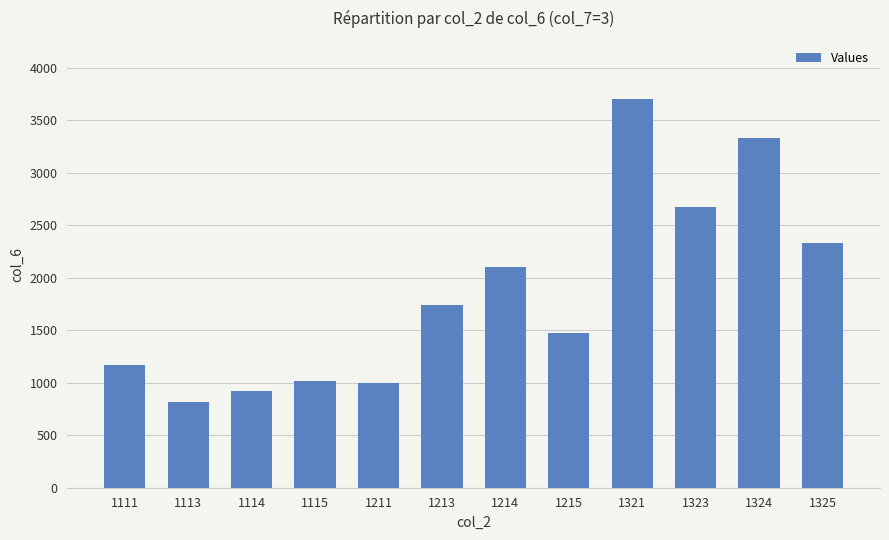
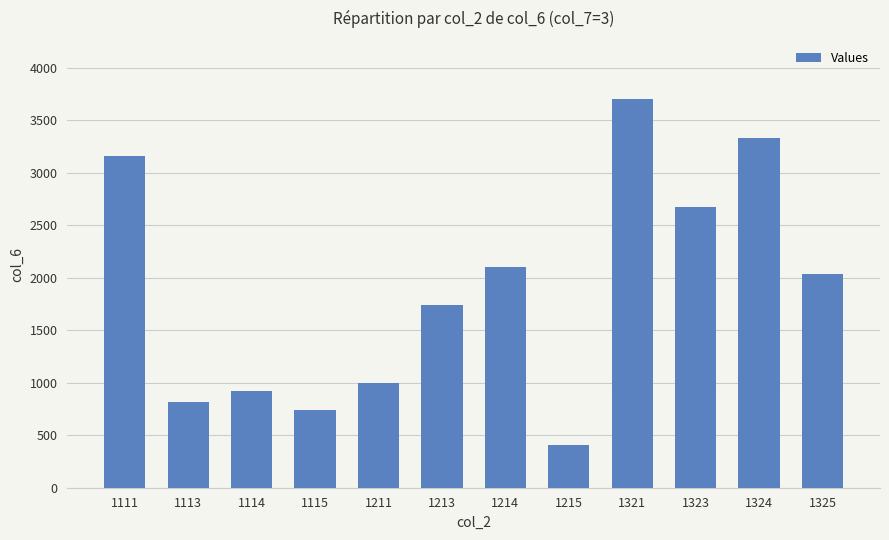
1111: 1170 -> 3170
1115: 1010 -> 740
1215: 1470 -> 410
1325: 2330 -> 2040
